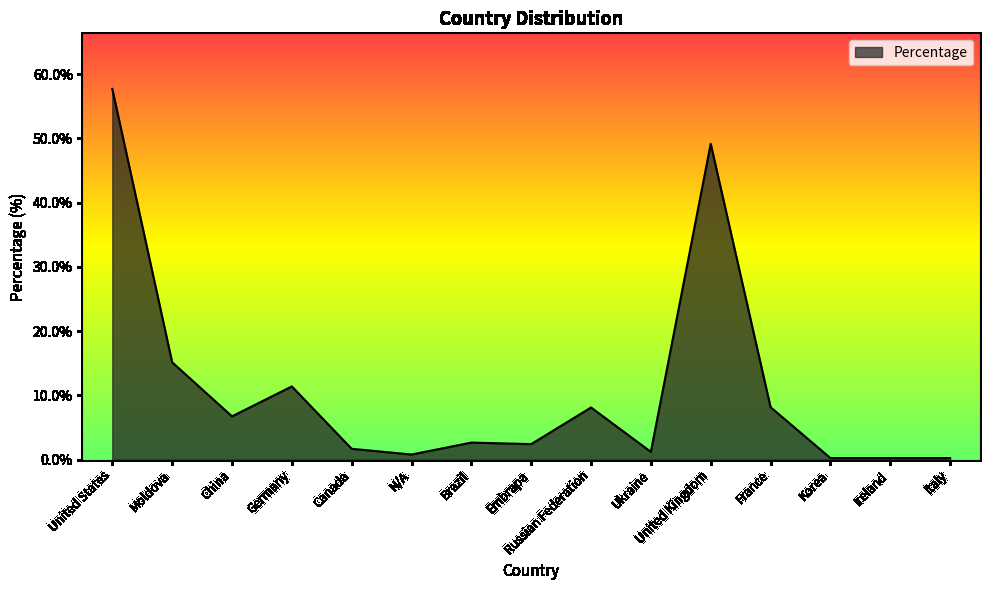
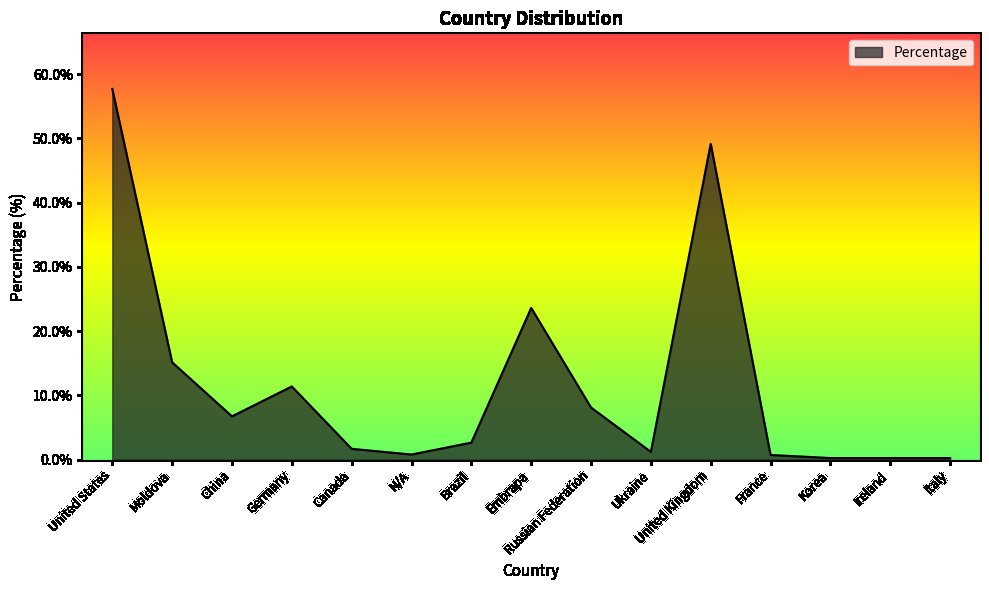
Embrapa: 2% -> 24%
France: 8% -> 1%
